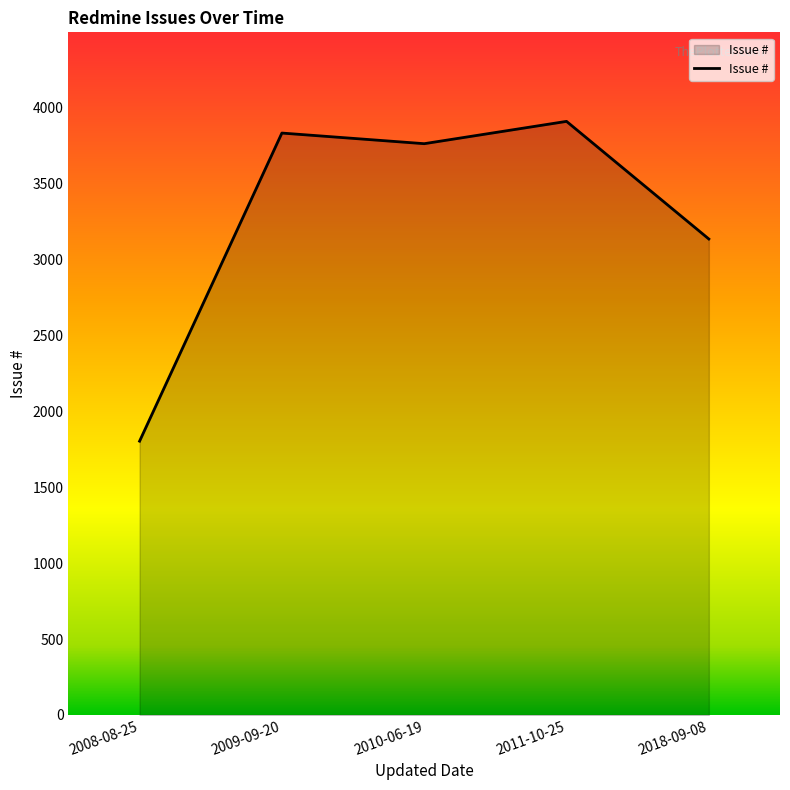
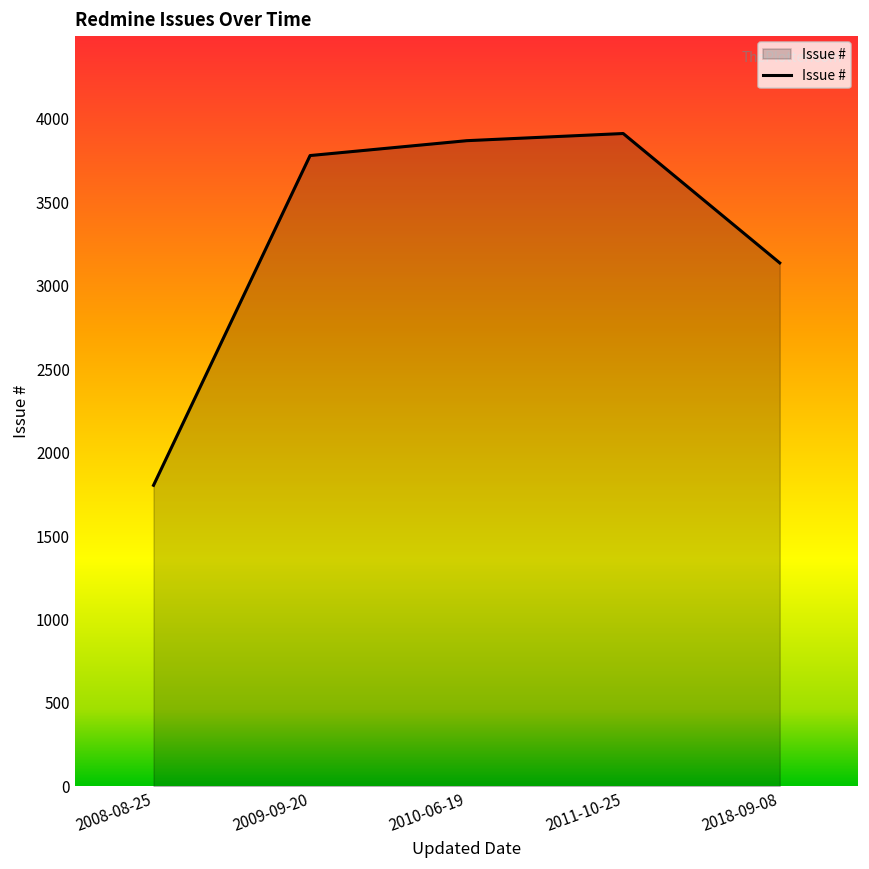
2009-09-20: 3830 -> 3780
2010-06-19: 3760 -> 3870
